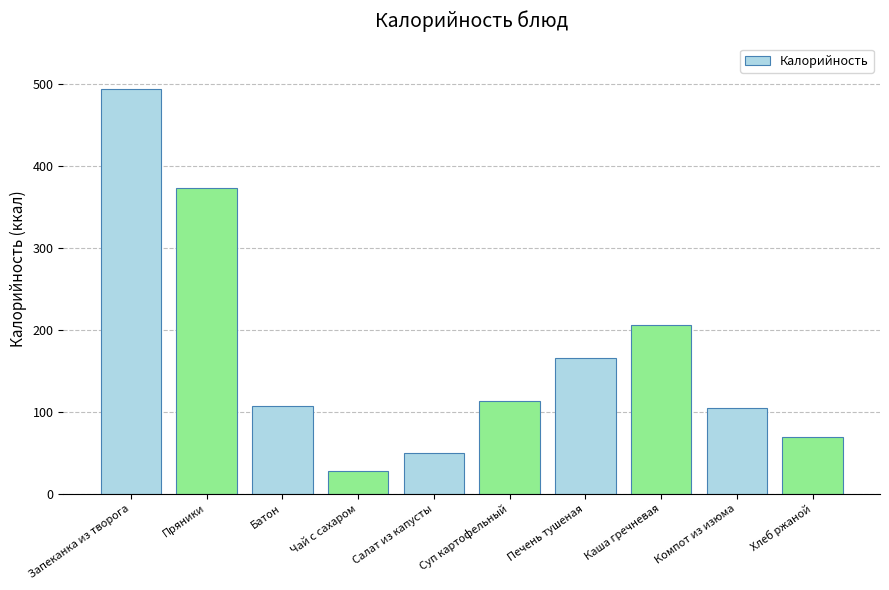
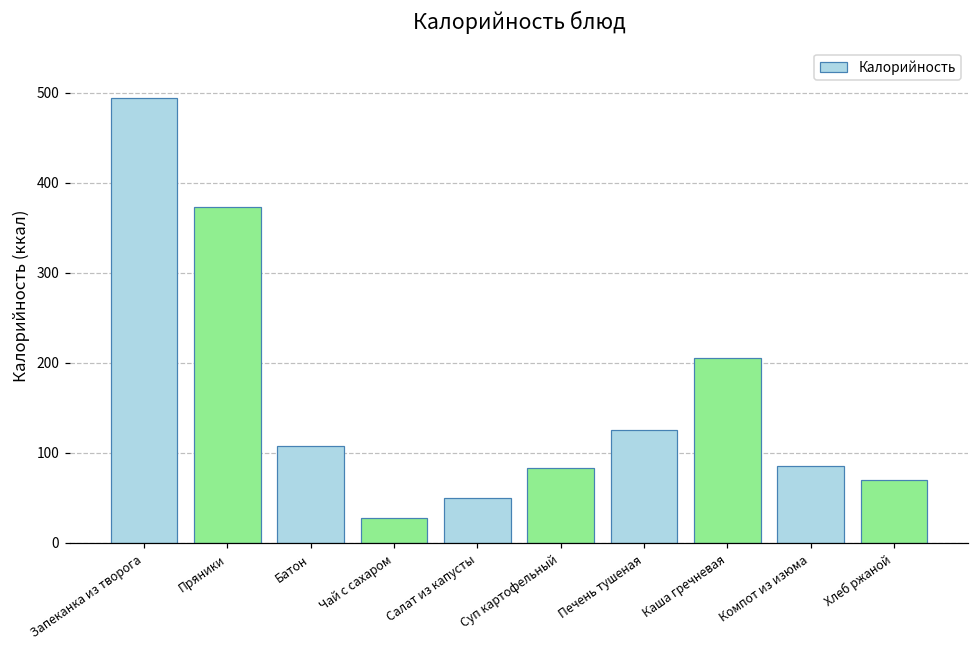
Суп картофельный: 110 -> 80
Печень тушеная: 170 -> 130
Компот из изюма: 100 -> 90
